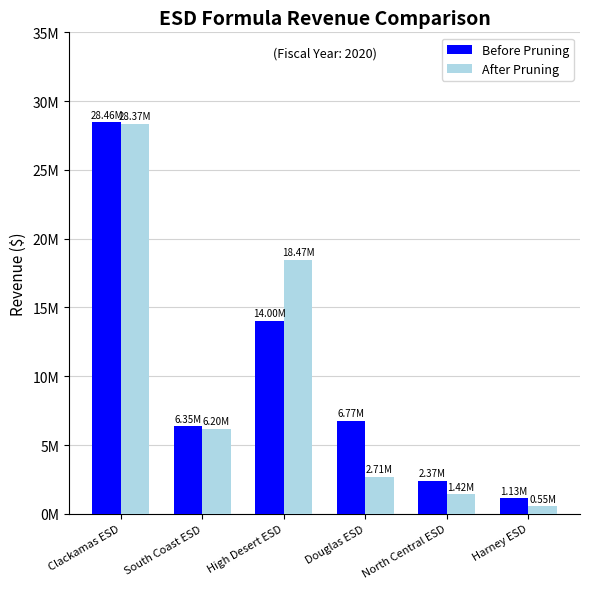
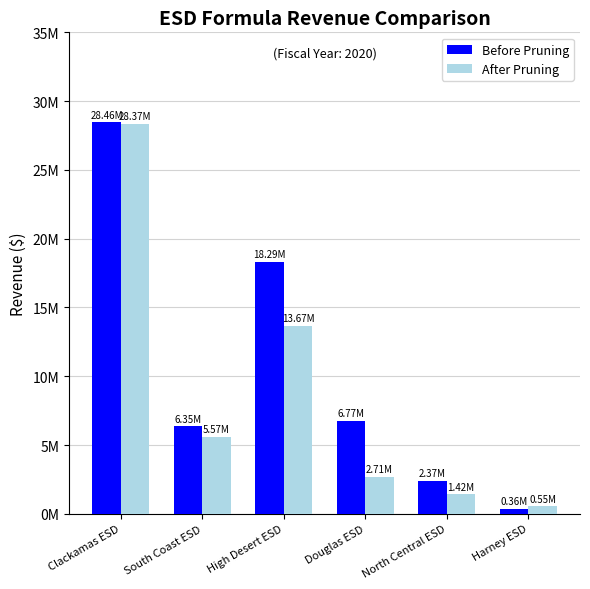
After Pruning, South Coast ESD: 6.20M -> 5.57M
Before Pruning, High Desert ESD: 14.00M -> 18.29M
After Pruning, High Desert ESD: 18.47M -> 13.67M
Before Pruning, Harney ESD: 1.13M -> 0.36M
